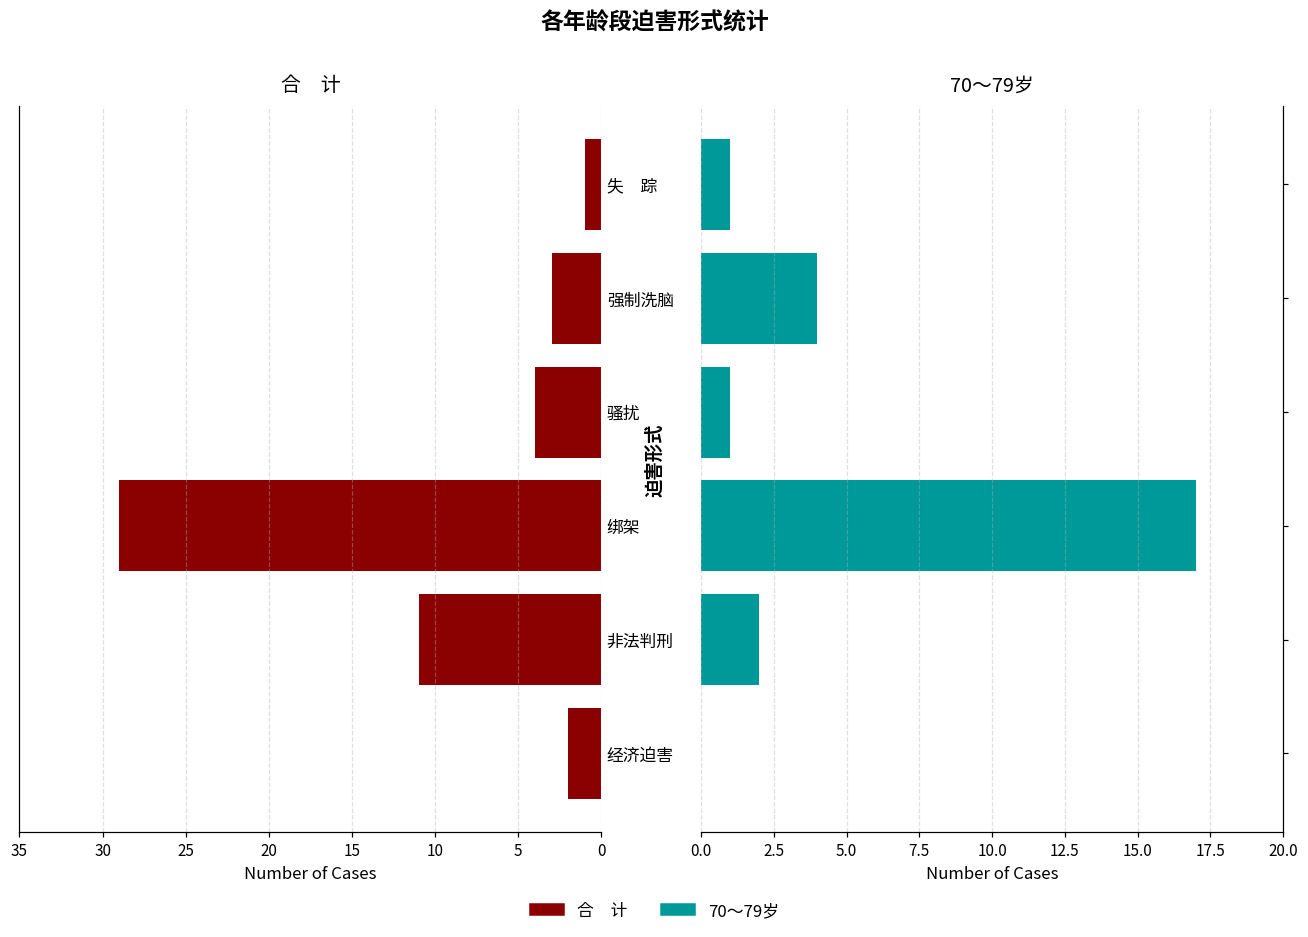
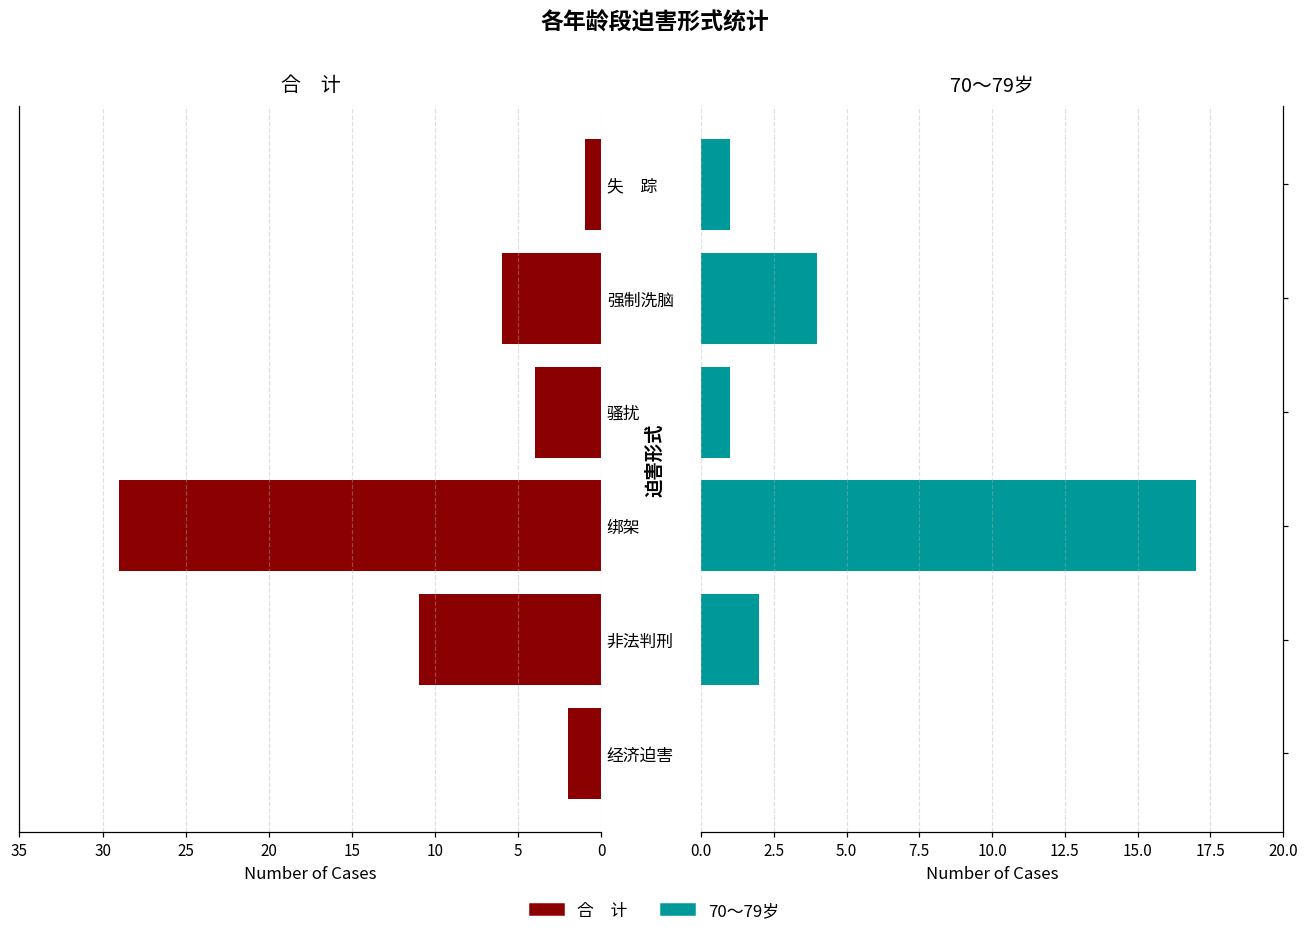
合 计, 强制洗脑: 3 -> 6
